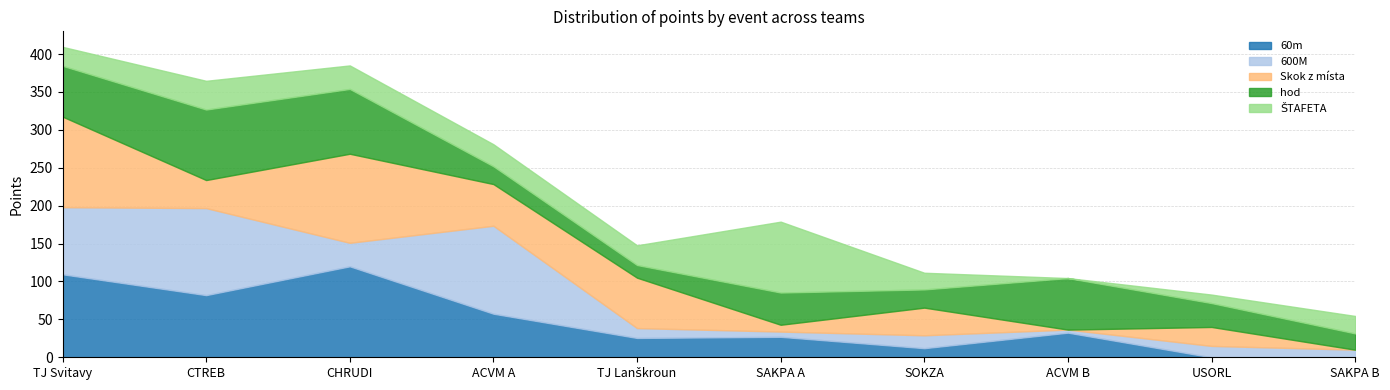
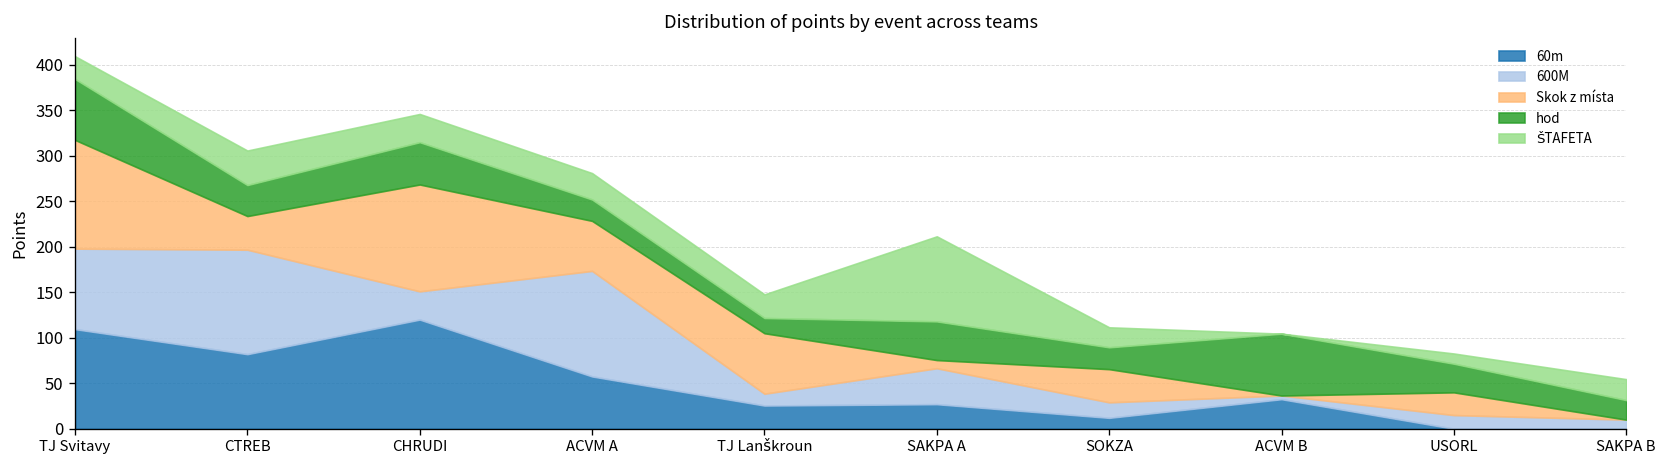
hod, CTREB: 90 -> 30
hod, CHRUDI: 90 -> 50
600M, SAKPA A: 10 -> 40
